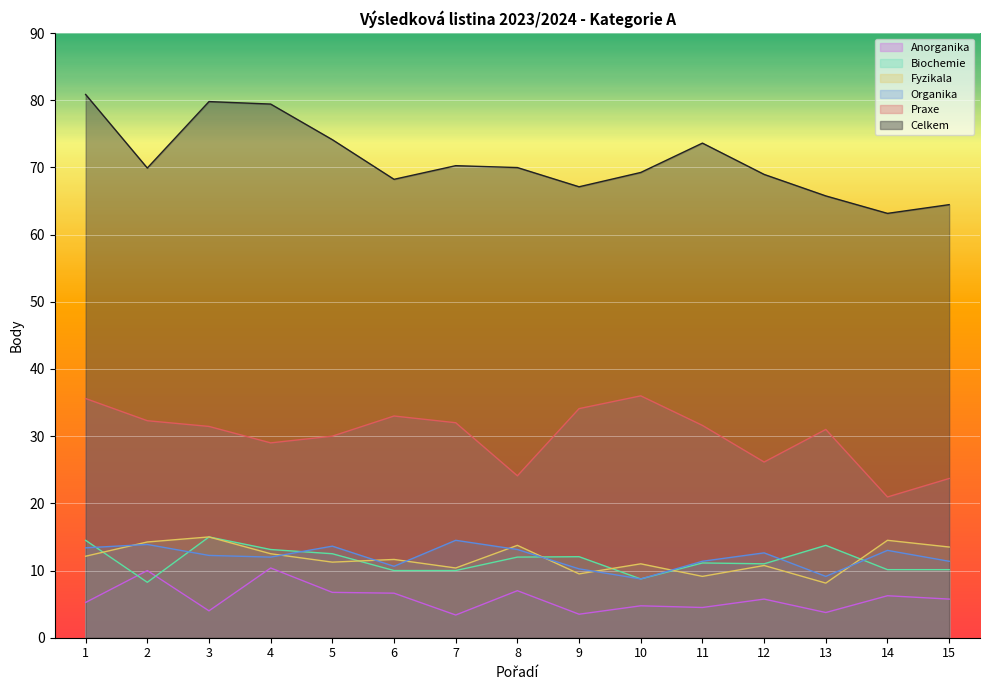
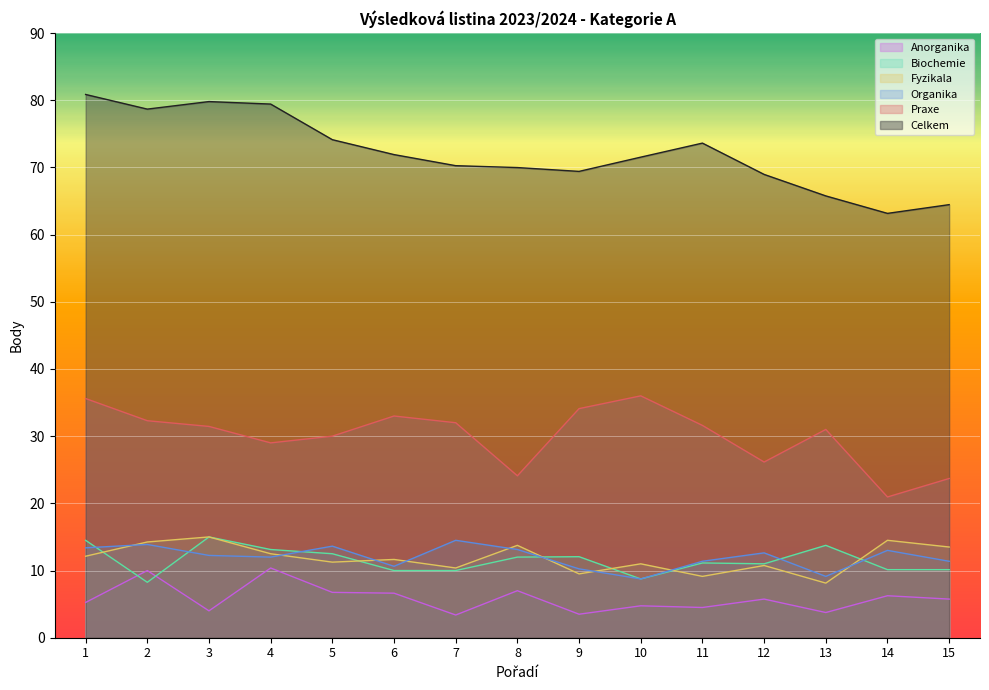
Celkem, 2: 70 -> 79
Celkem, 6: 68 -> 72
Celkem, 9: 67 -> 69
Celkem, 10: 69 -> 72
